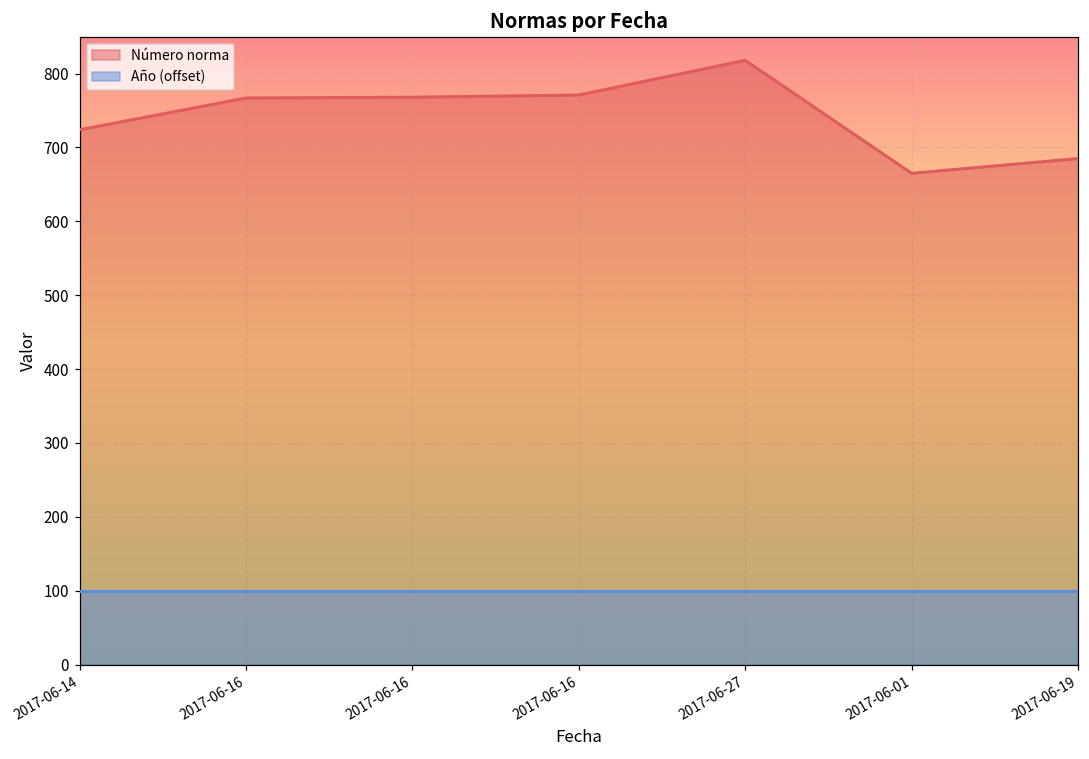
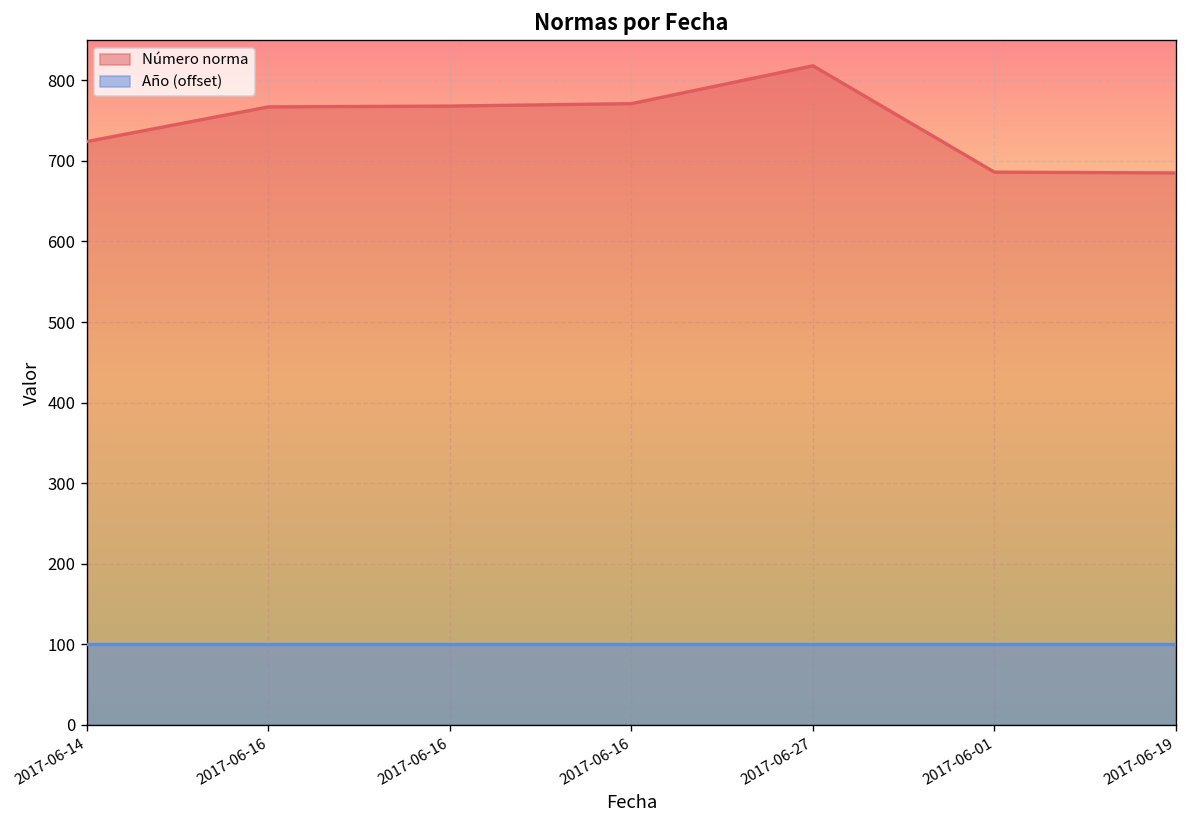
Número norma, 2017-06-01: 670 -> 690
